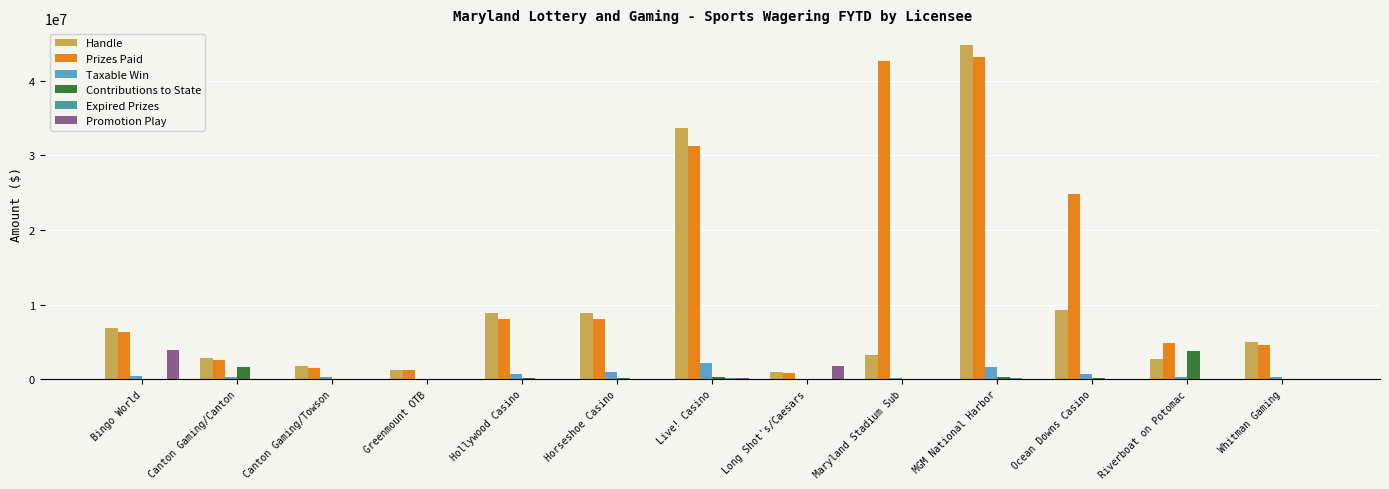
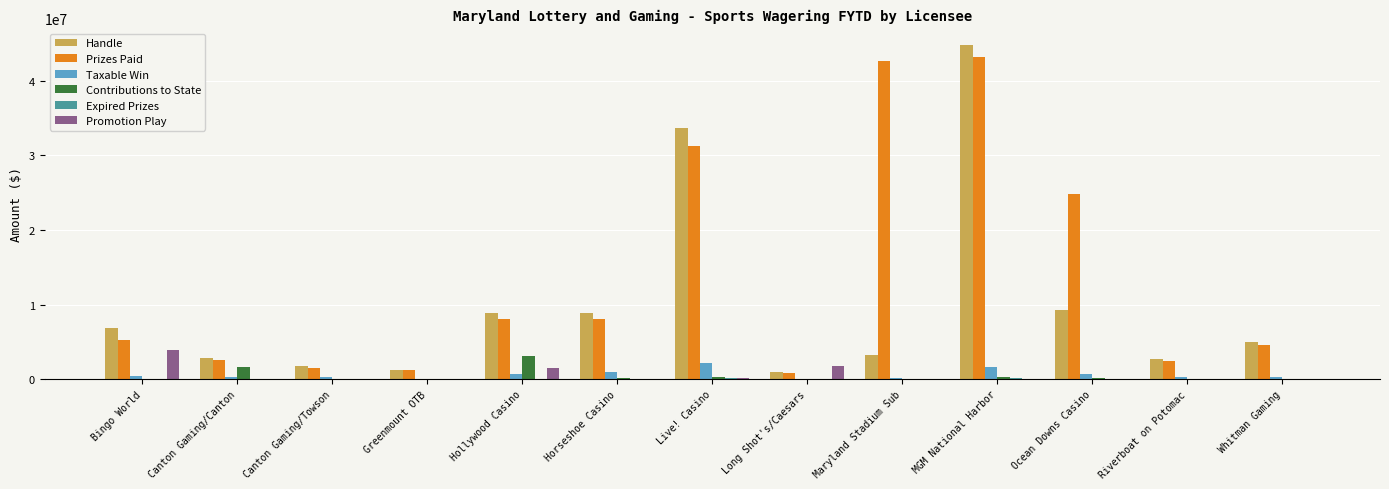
Prizes Paid, Bingo World: 6000000 -> 5000000
Contributions to State, Hollywood Casino: 0 -> 3000000
Promotion Play, Hollywood Casino: 0 -> 2000000
Prizes Paid, Riverboat on Potomac: 5000000 -> 2000000
Contributions to State, Riverboat on Potomac: 4000000 -> 0
